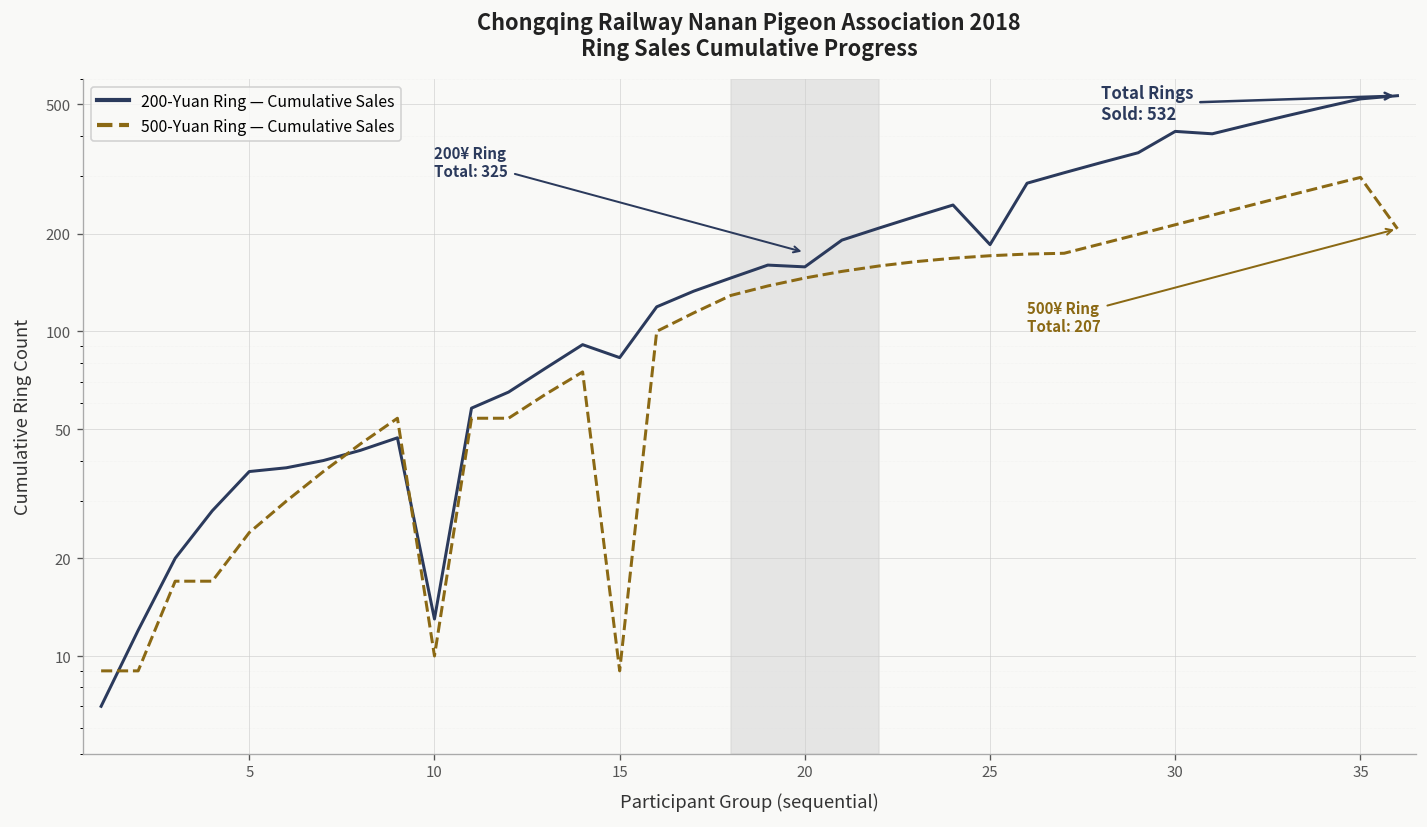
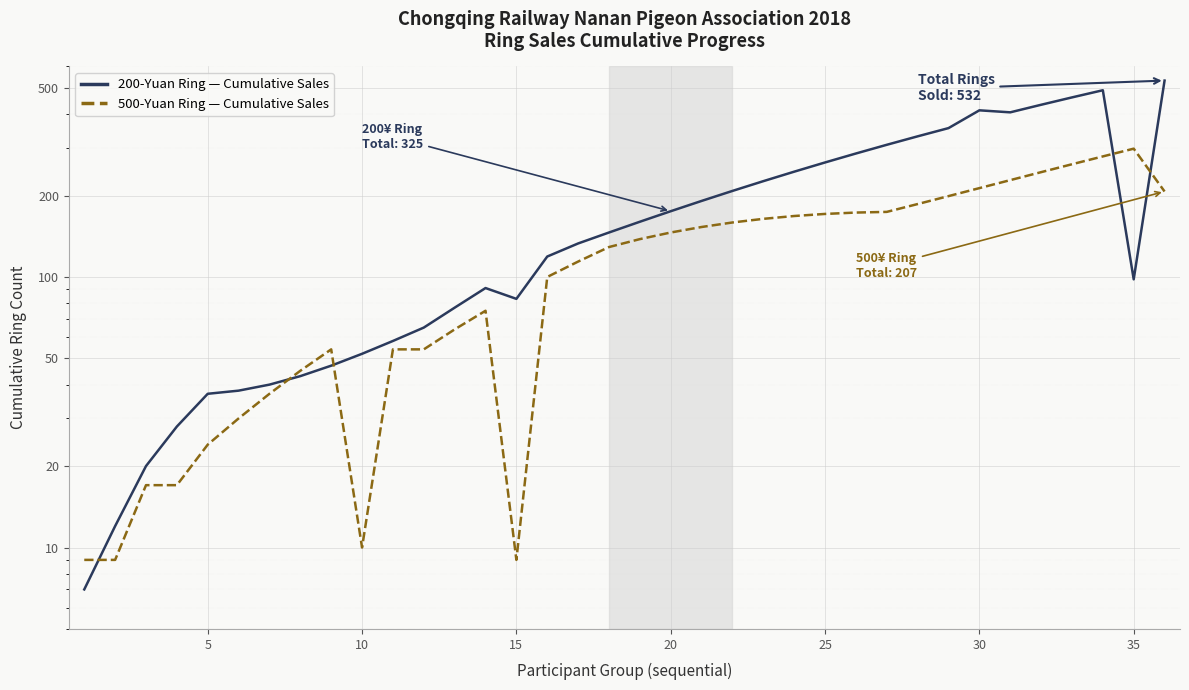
200-Yuan Ring — Cumulative Sales, 10: 13 -> 52
200-Yuan Ring — Cumulative Sales, 20: 160 -> 180
200-Yuan Ring — Cumulative Sales, 25: 190 -> 270
200-Yuan Ring — Cumulative Sales, 35: 520 -> 98
